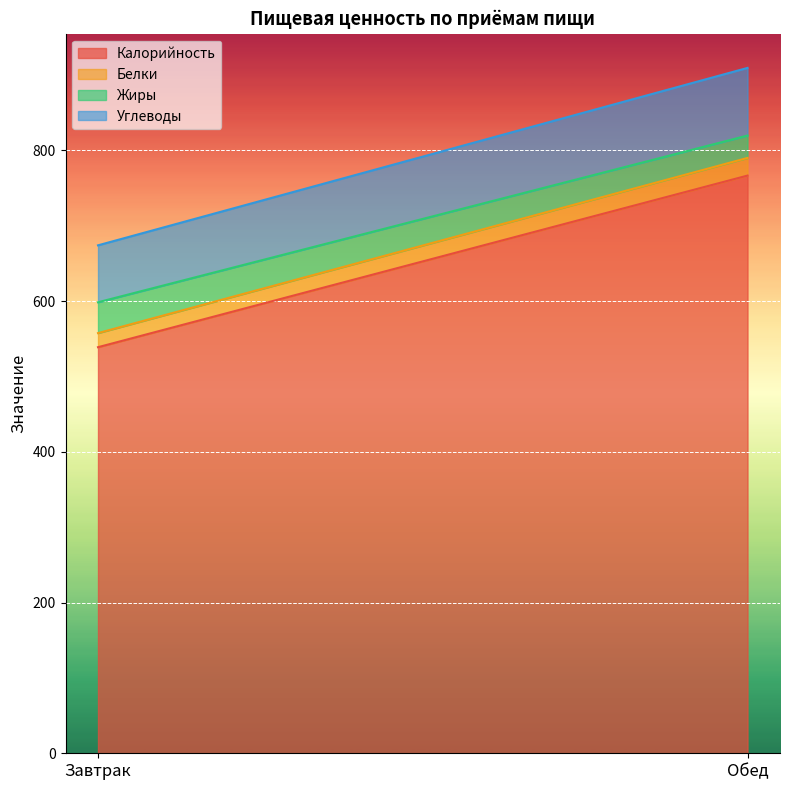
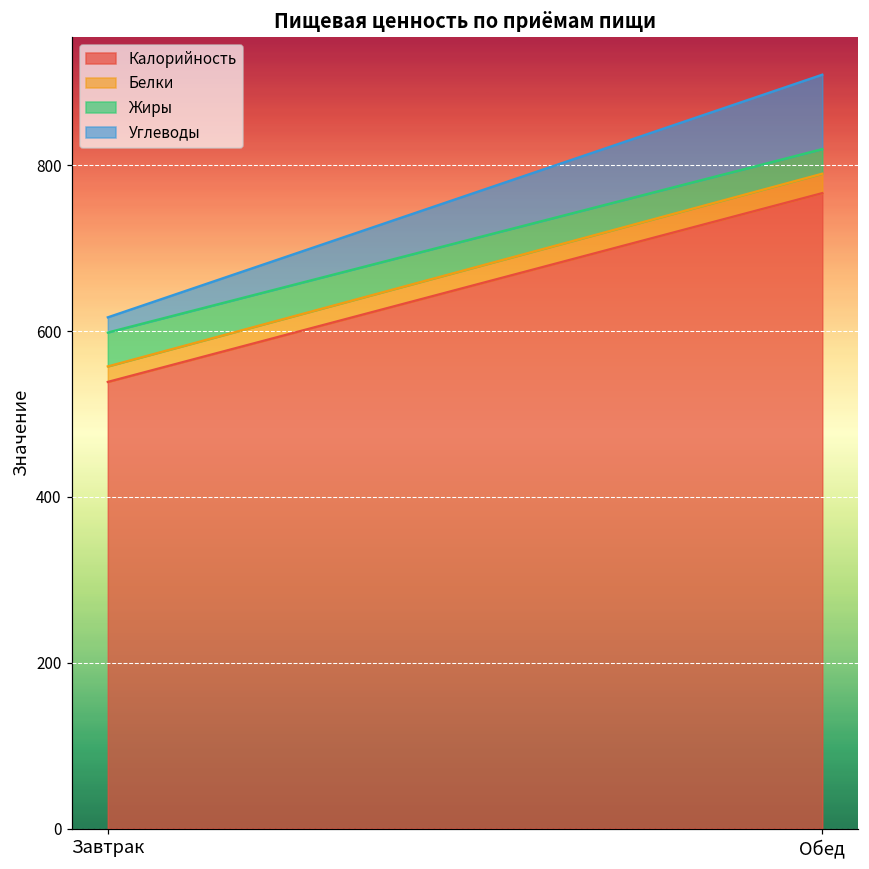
Углеводы, Завтрак: 80 -> 20
